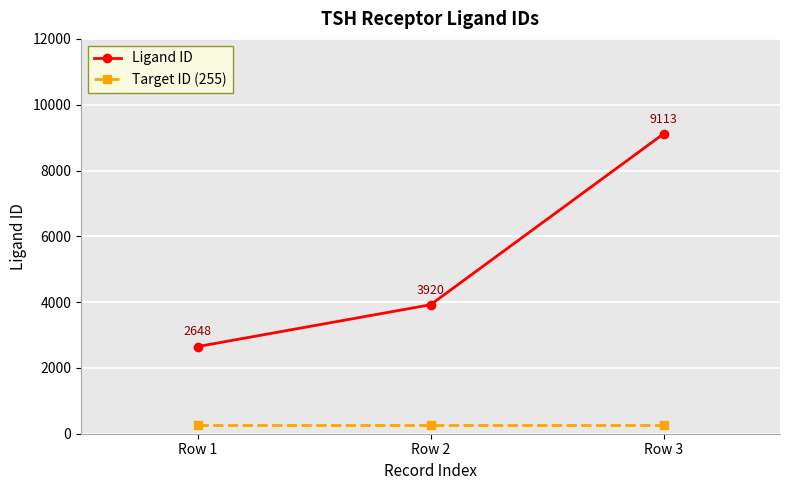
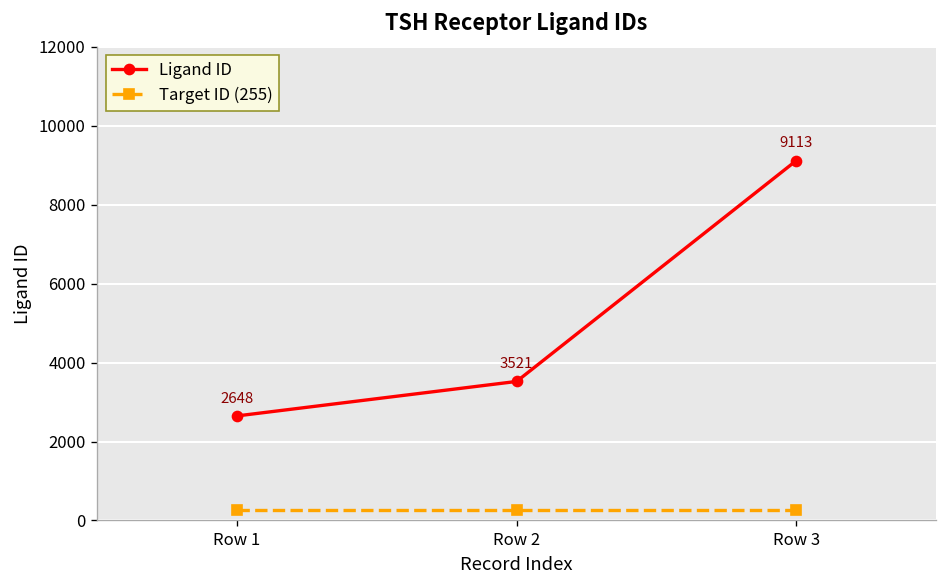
Ligand ID, Row 2: 3920 -> 3521
